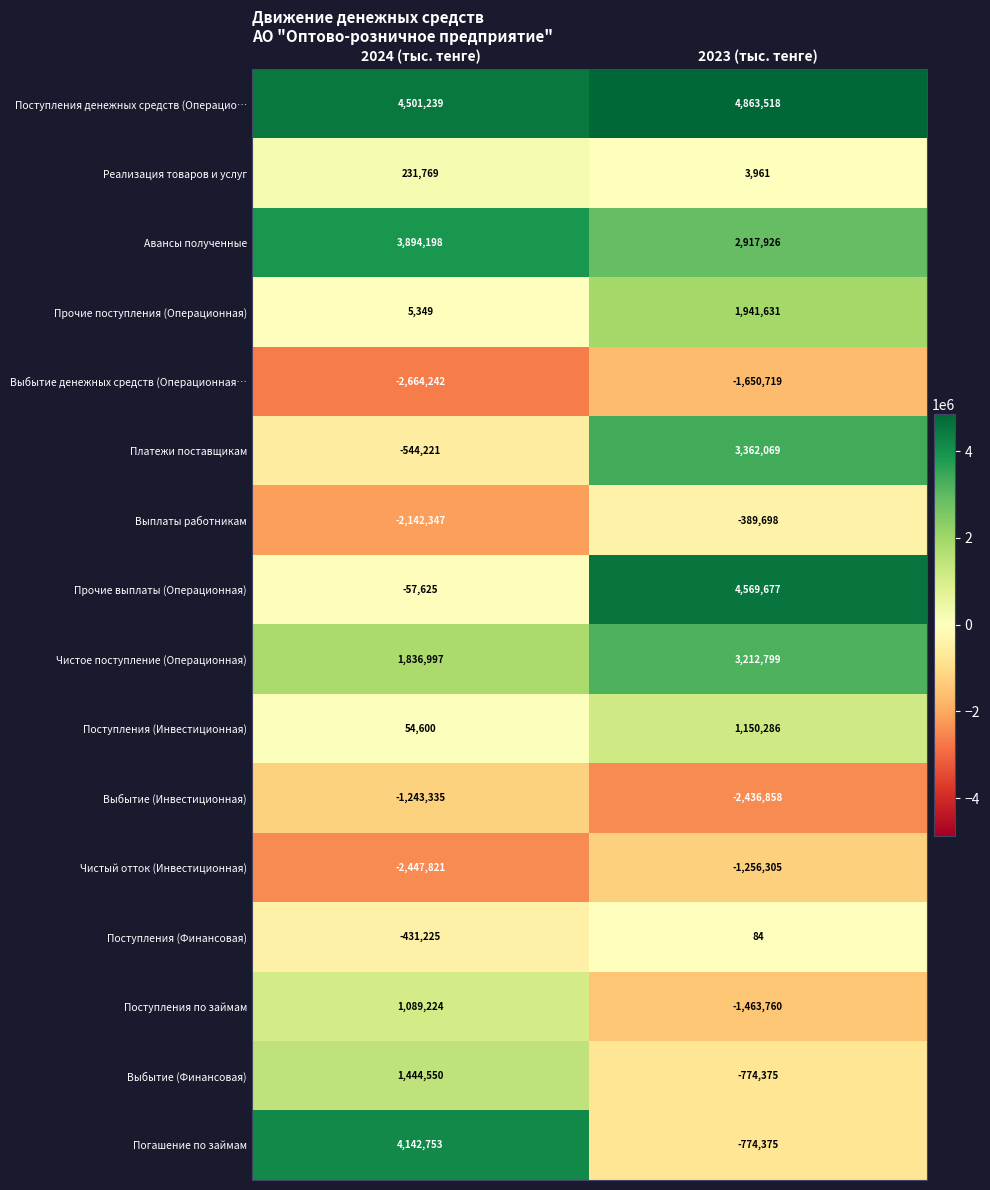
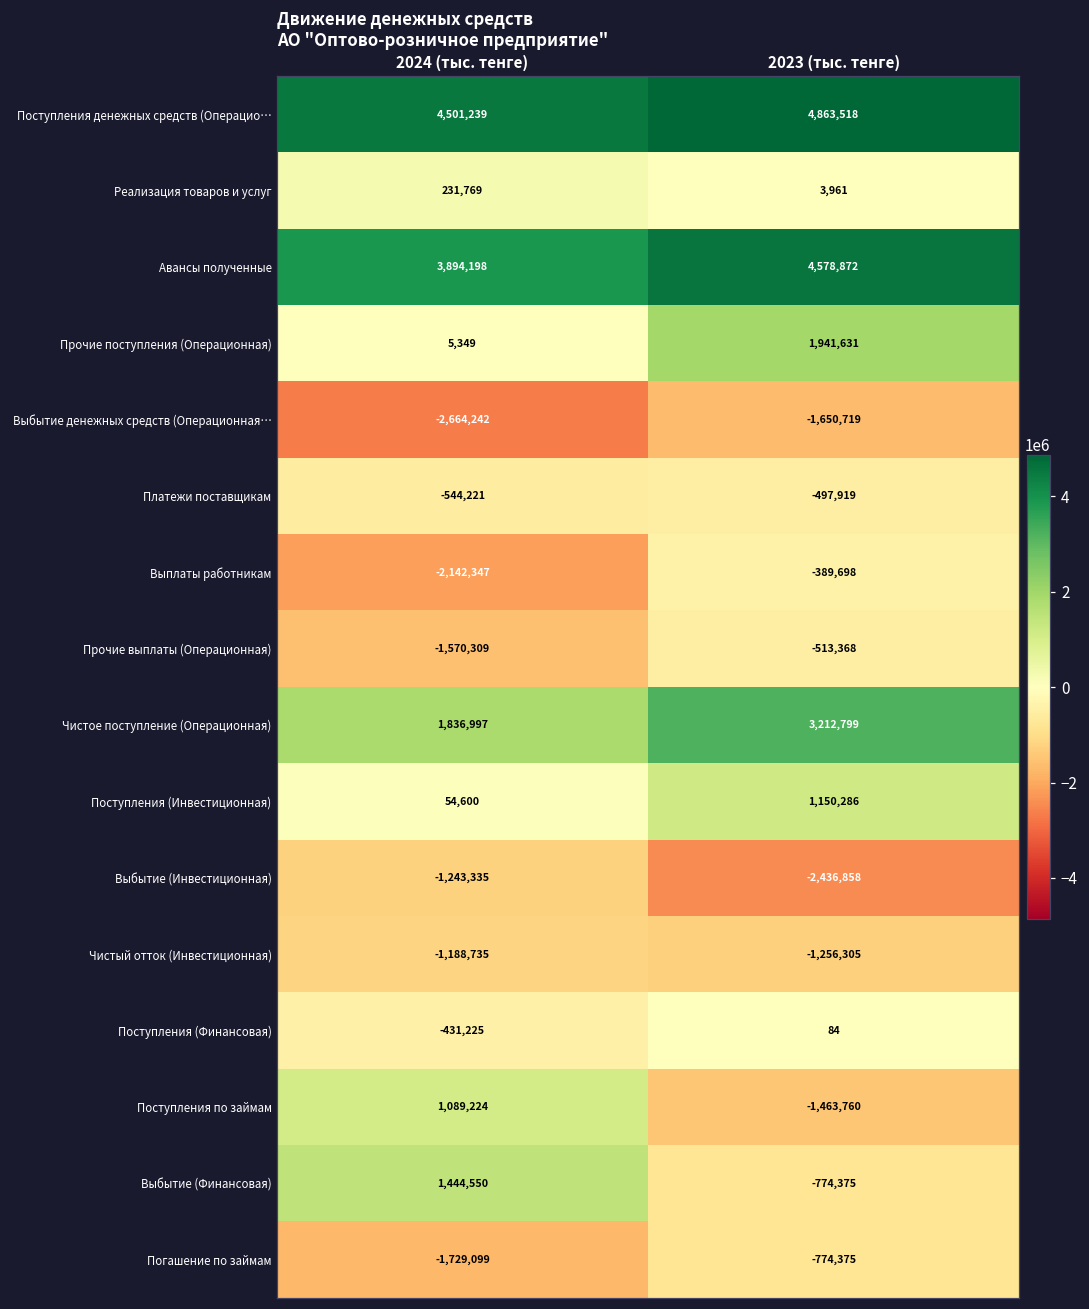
Авансы полученные, 2023 (тыс. тенге): 2,917,926 -> 4,578,872
Платежи поставщикам, 2023 (тыс. тенге): 3,362,069 -> -497,919
Прочие выплаты (Операционная), 2024 (тыс. тенге): -57,625 -> -1,570,309
Прочие выплаты (Операционная), 2023 (тыс. тенге): 4,569,677 -> -513,368
Чистый отток (Инвестиционная), 2024 (тыс. тенге): -2,447,821 -> -1,188,735
Погашение по займам, 2024 (тыс. тенге): 4,142,753 -> -1,729,099
